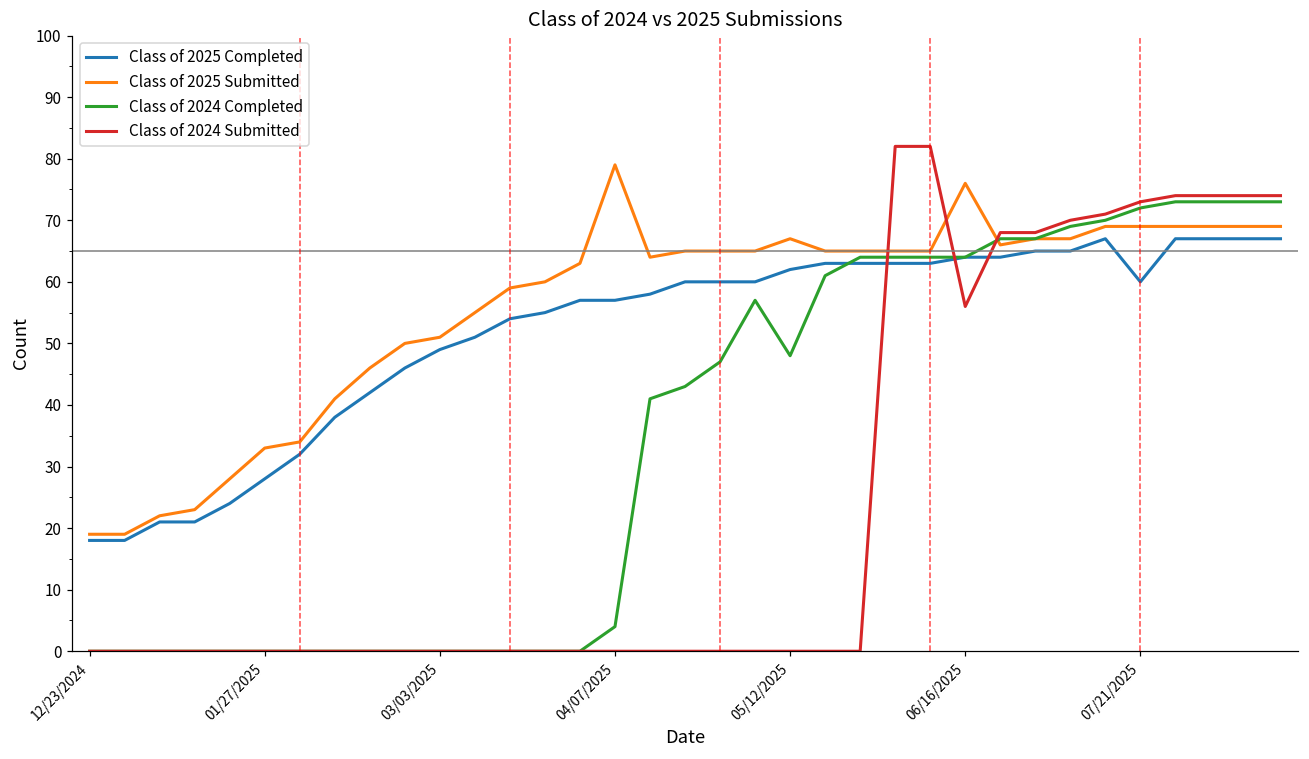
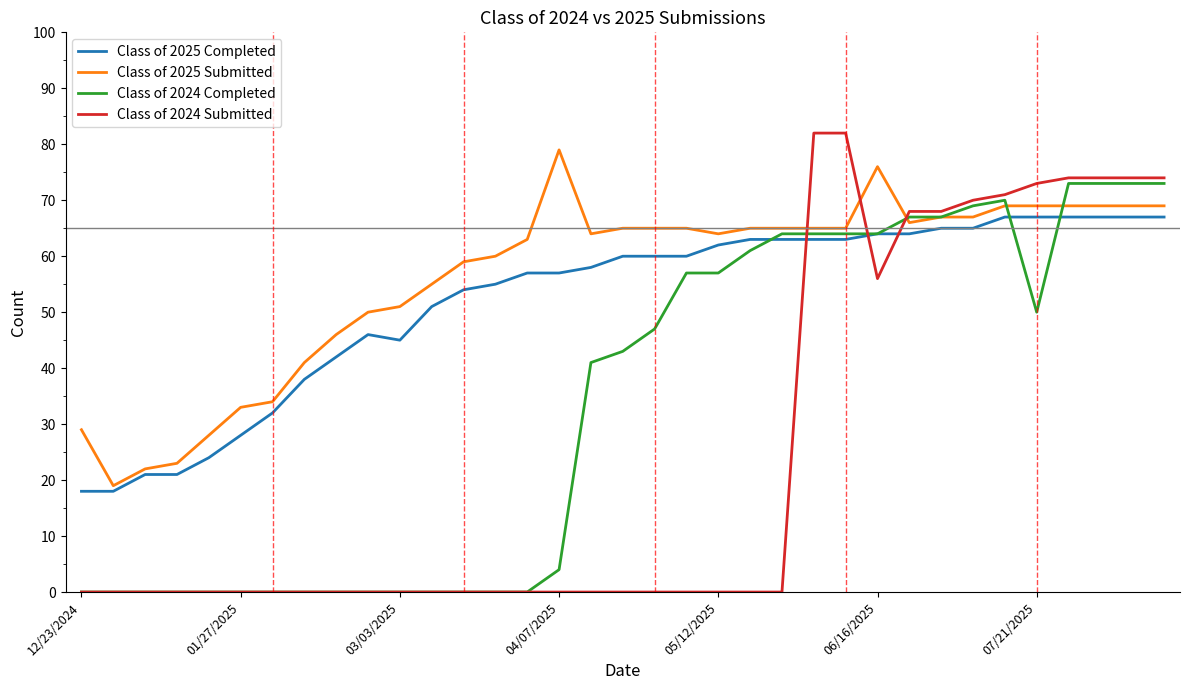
Class of 2025 Submitted, 12/23/2024: 19 -> 29
Class of 2025 Completed, 03/03/2025: 49 -> 45
Class of 2025 Submitted, 05/12/2025: 67 -> 64
Class of 2024 Completed, 05/12/2025: 48 -> 57
Class of 2025 Completed, 07/21/2025: 60 -> 67
Class of 2024 Completed, 07/21/2025: 72 -> 50
